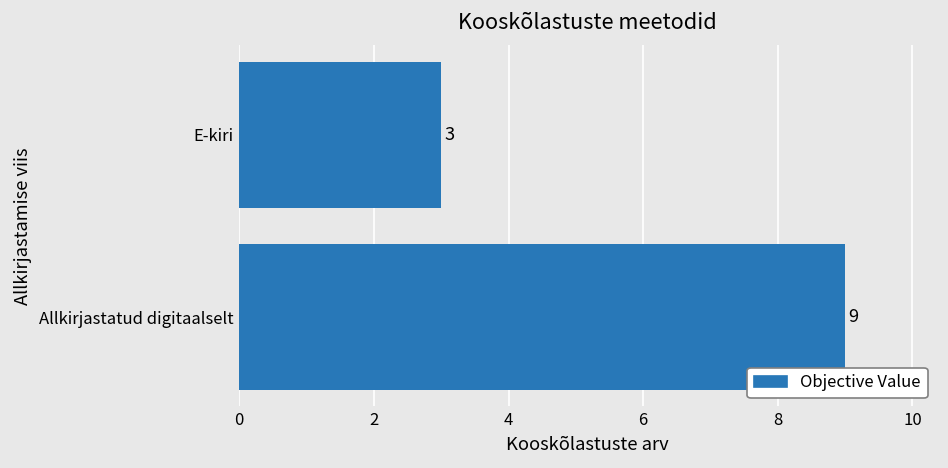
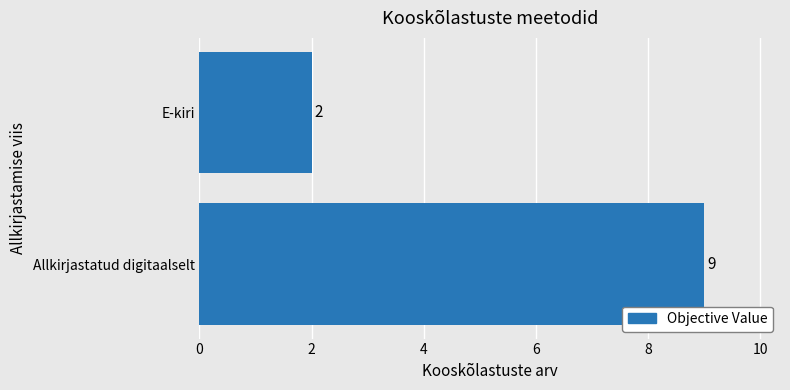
E-kiri: 3 -> 2
